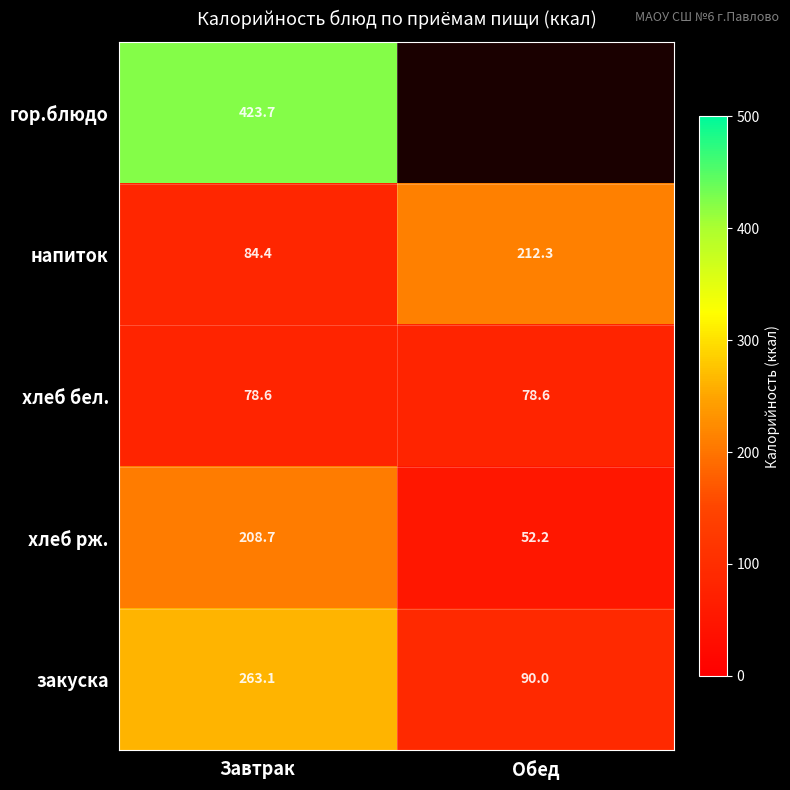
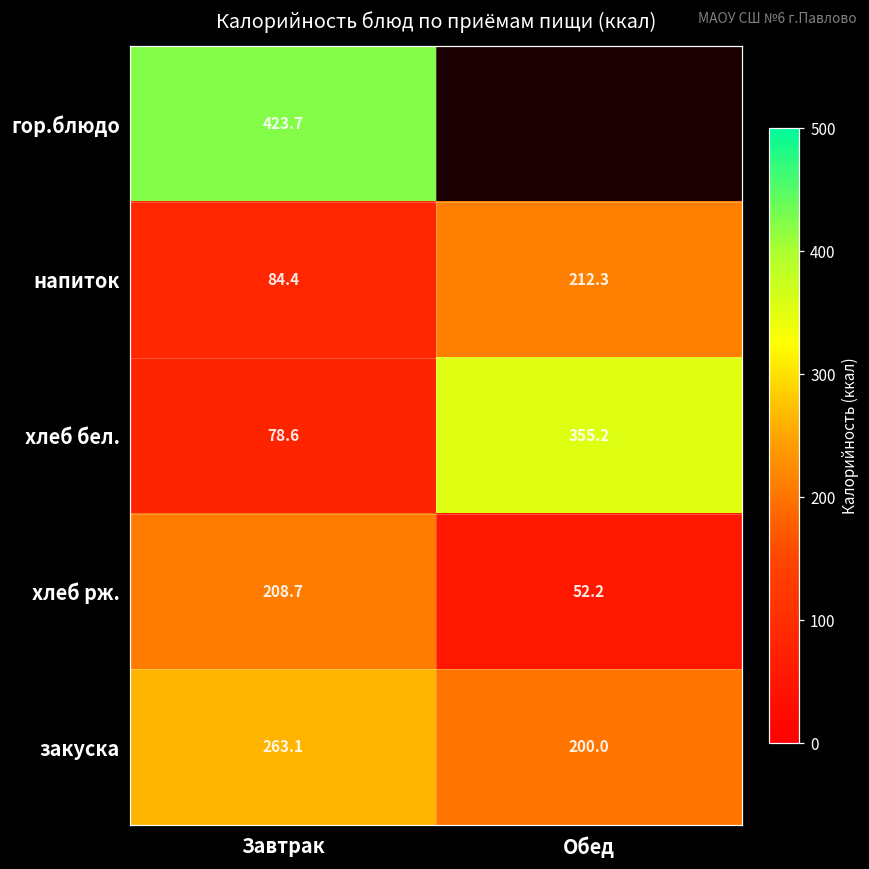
хлеб бел., Обед: 78.6 -> 355.2
закуска, Обед: 90.0 -> 200.0
